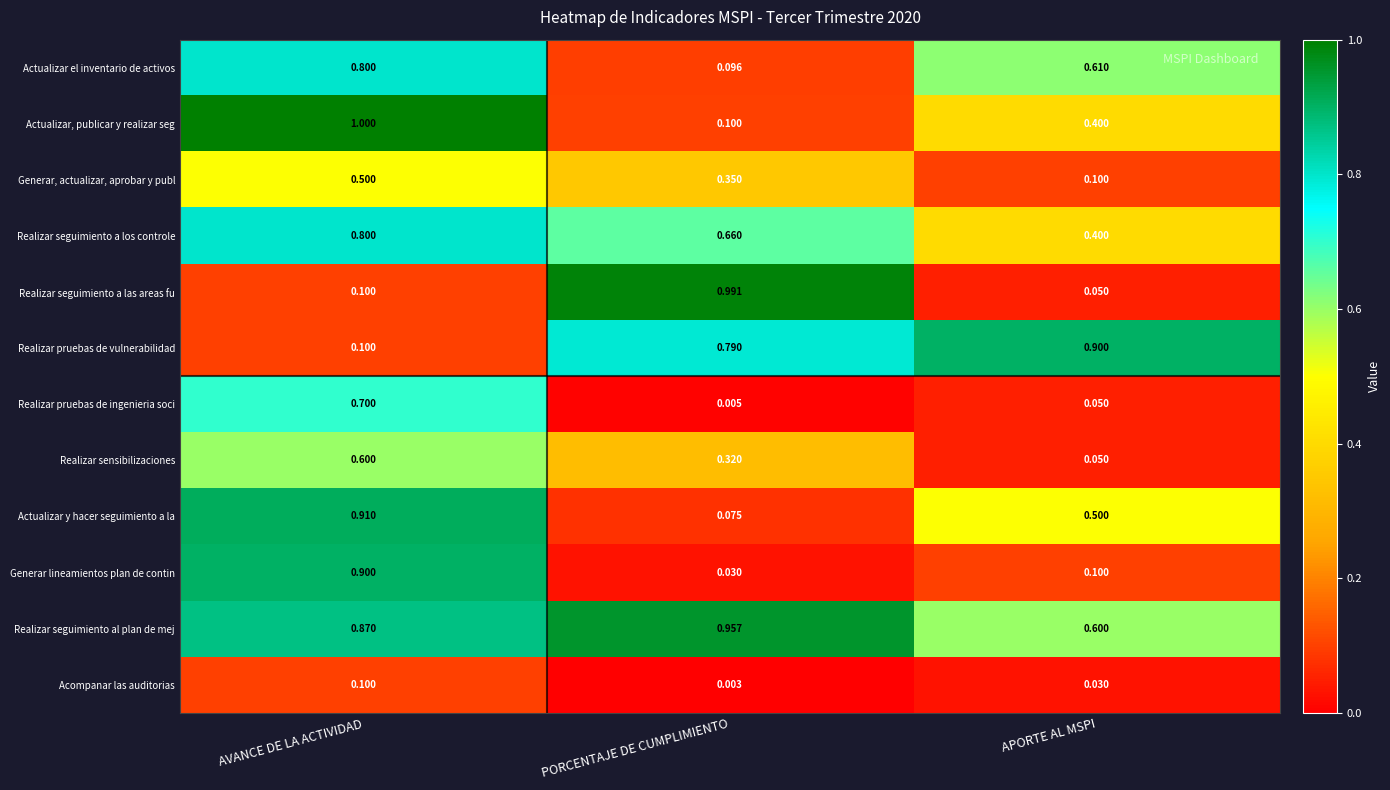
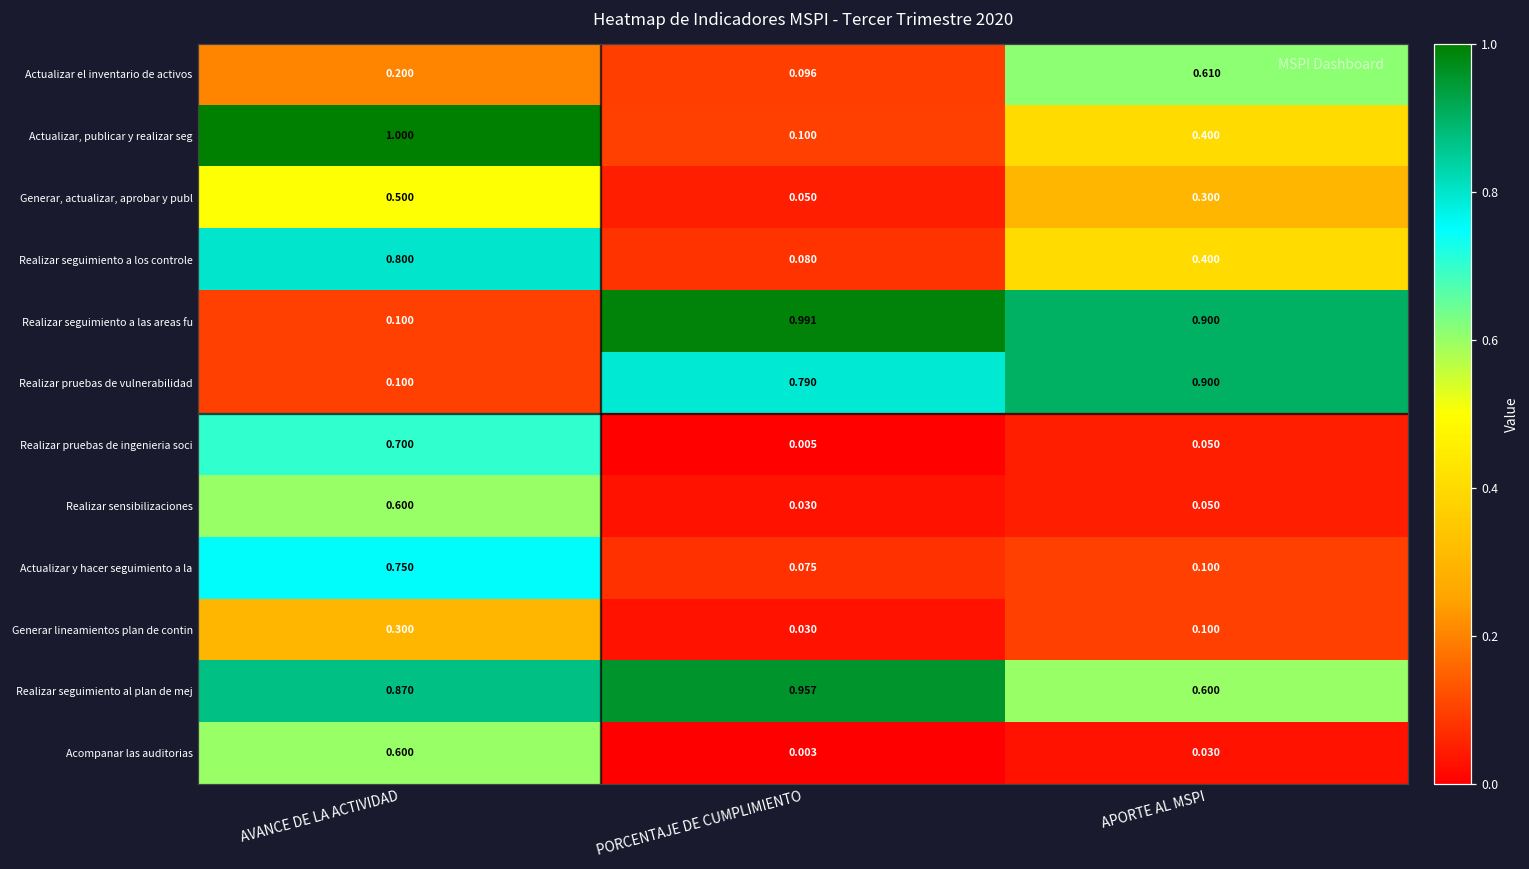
Actualizar el inventario de activos, AVANCE DE LA ACTIVIDAD: 0.800 -> 0.200
Generar, actualizar, aprobar y publ, PORCENTAJE DE CUMPLIMIENTO: 0.350 -> 0.050
Generar, actualizar, aprobar y publ, APORTE AL MSPI: 0.100 -> 0.300
Realizar seguimiento a los controle, PORCENTAJE DE CUMPLIMIENTO: 0.660 -> 0.080
Realizar seguimiento a las areas fu, APORTE AL MSPI: 0.050 -> 0.900
Realizar sensibilizaciones, PORCENTAJE DE CUMPLIMIENTO: 0.320 -> 0.030
Actualizar y hacer seguimiento a la, AVANCE DE LA ACTIVIDAD: 0.910 -> 0.750
Actualizar y hacer seguimiento a la, APORTE AL MSPI: 0.500 -> 0.100
Generar lineamientos plan de contin, AVANCE DE LA ACTIVIDAD: 0.900 -> 0.300
Acompanar las auditorias, AVANCE DE LA ACTIVIDAD: 0.100 -> 0.600
